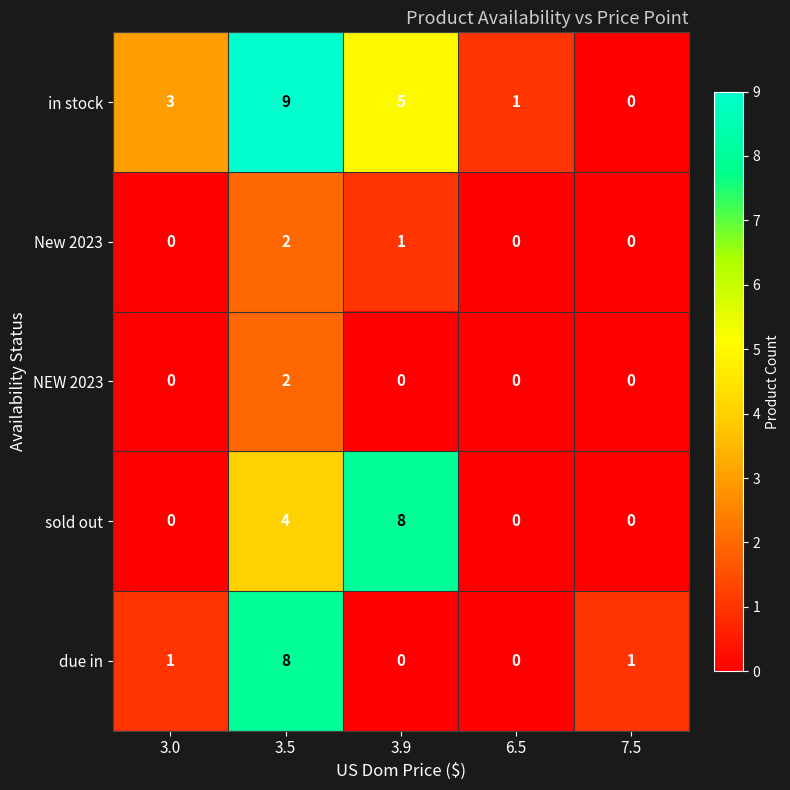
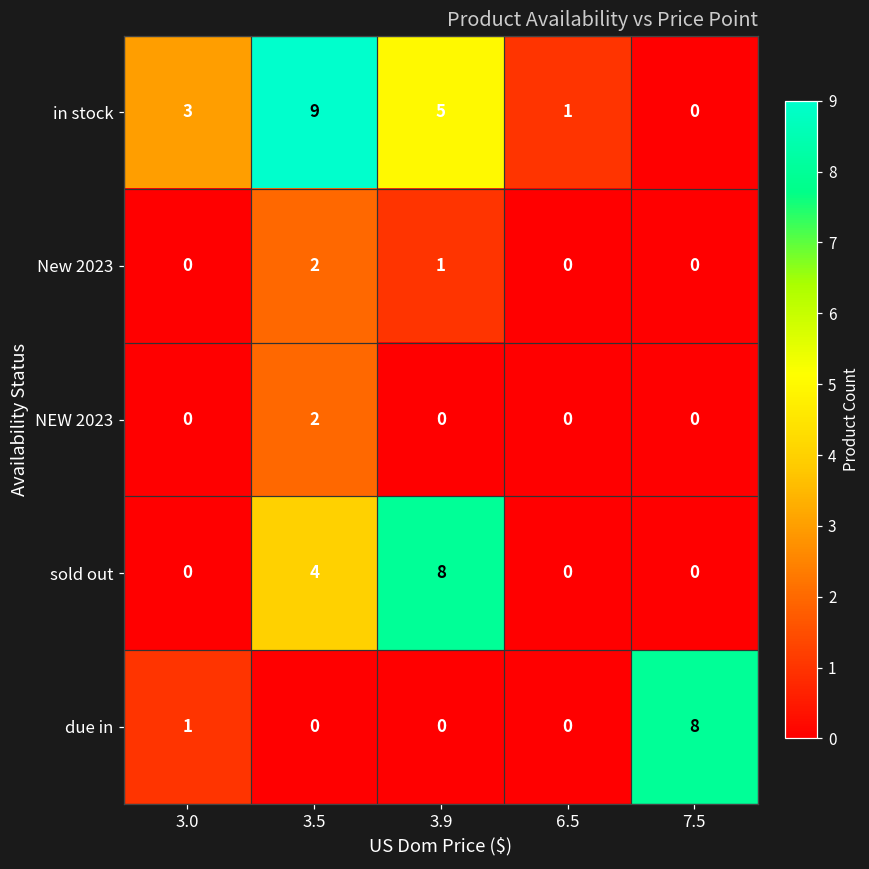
due in, 3.5: 8 -> 0
due in, 7.5: 1 -> 8
